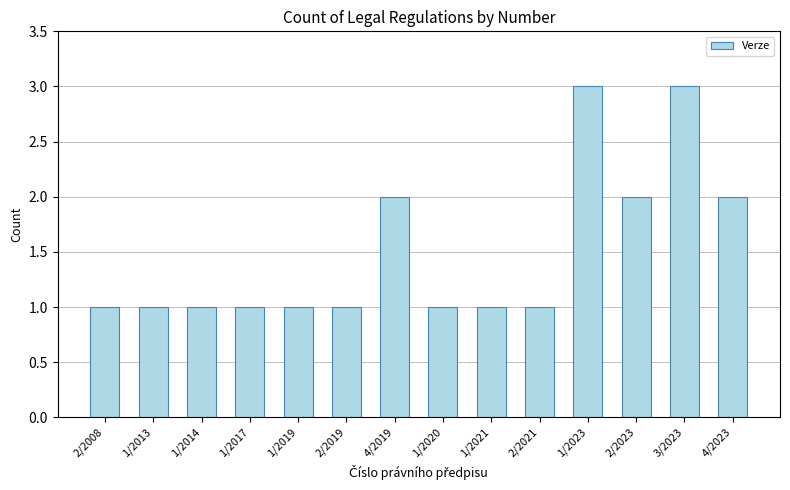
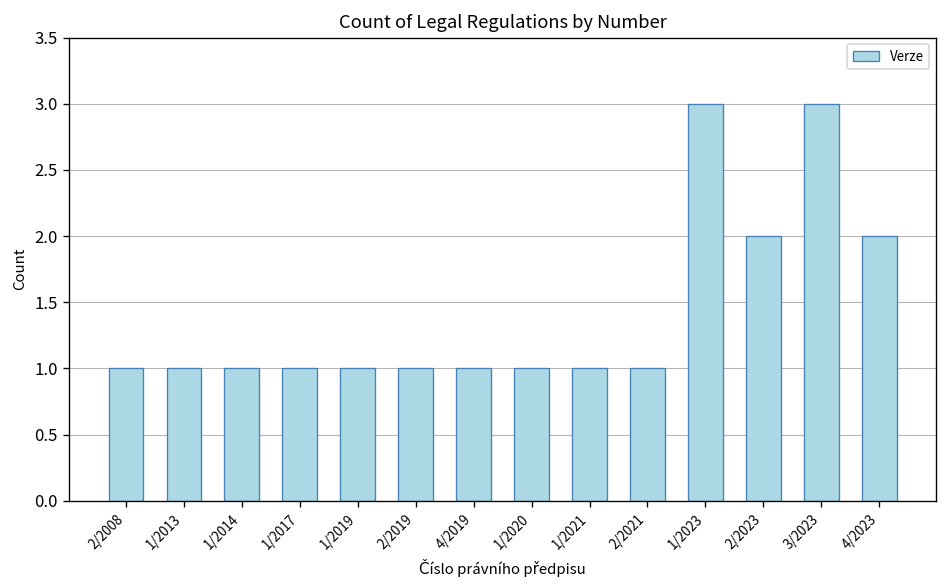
4/2019: 2 -> 1
